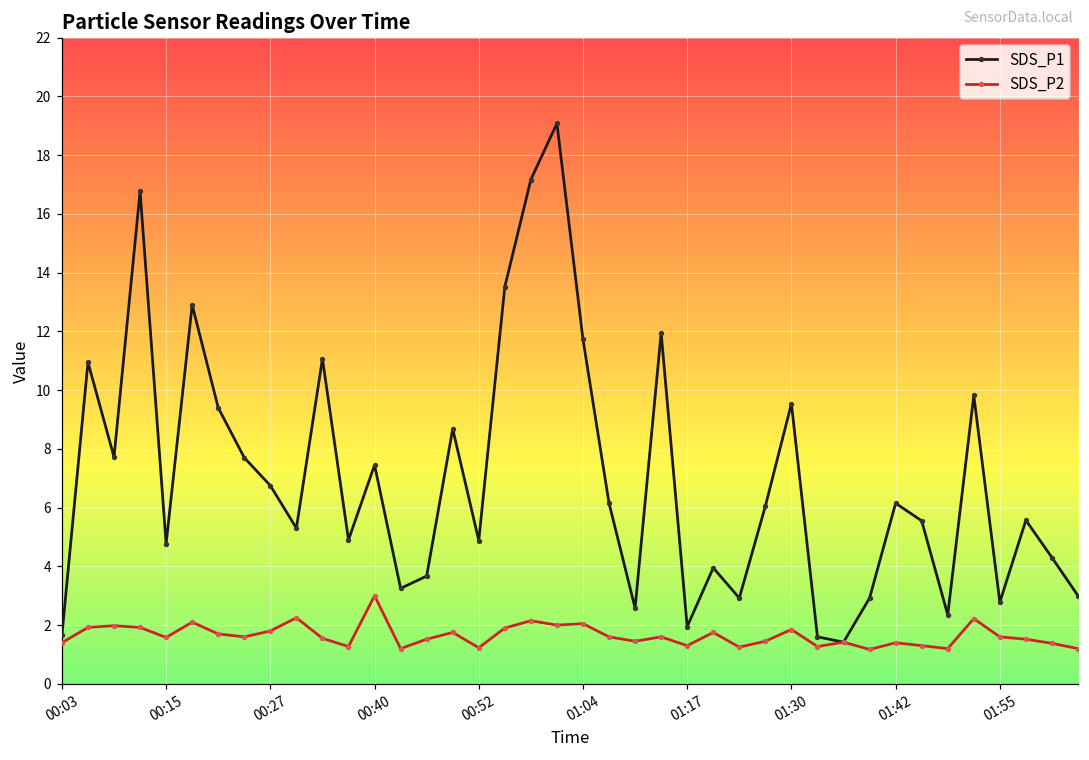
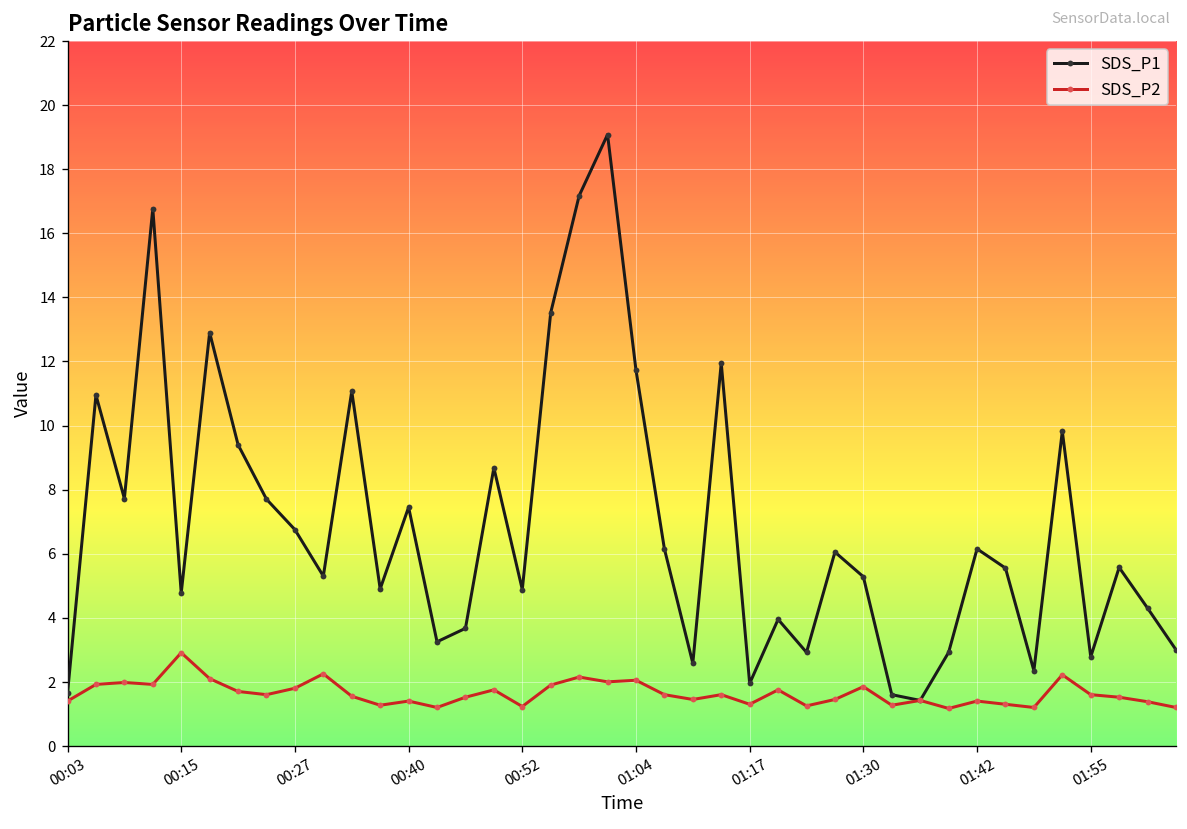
SDS_P2, 00:15: 1.6 -> 2.9
SDS_P2, 00:40: 3.0 -> 1.4
SDS_P1, 01:30: 9.5 -> 5.3
